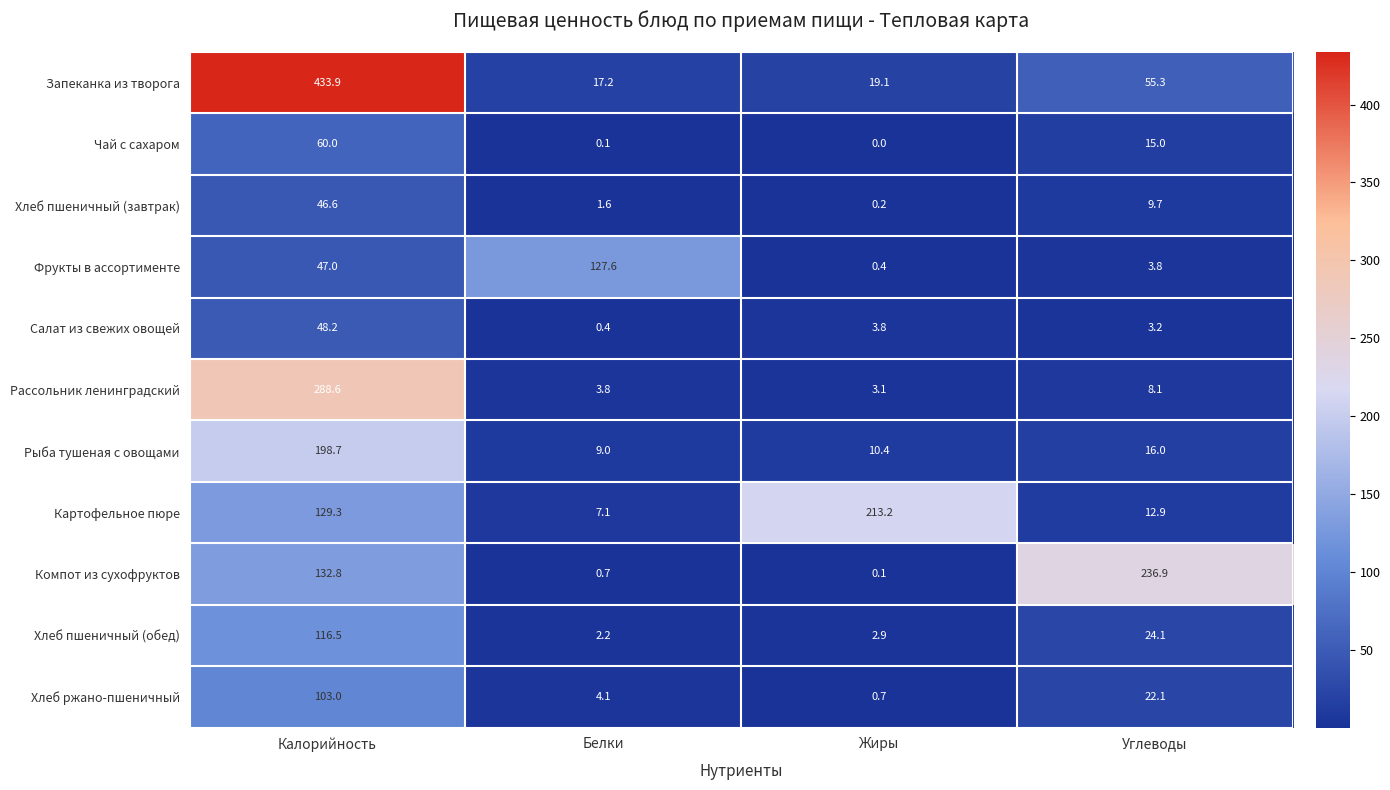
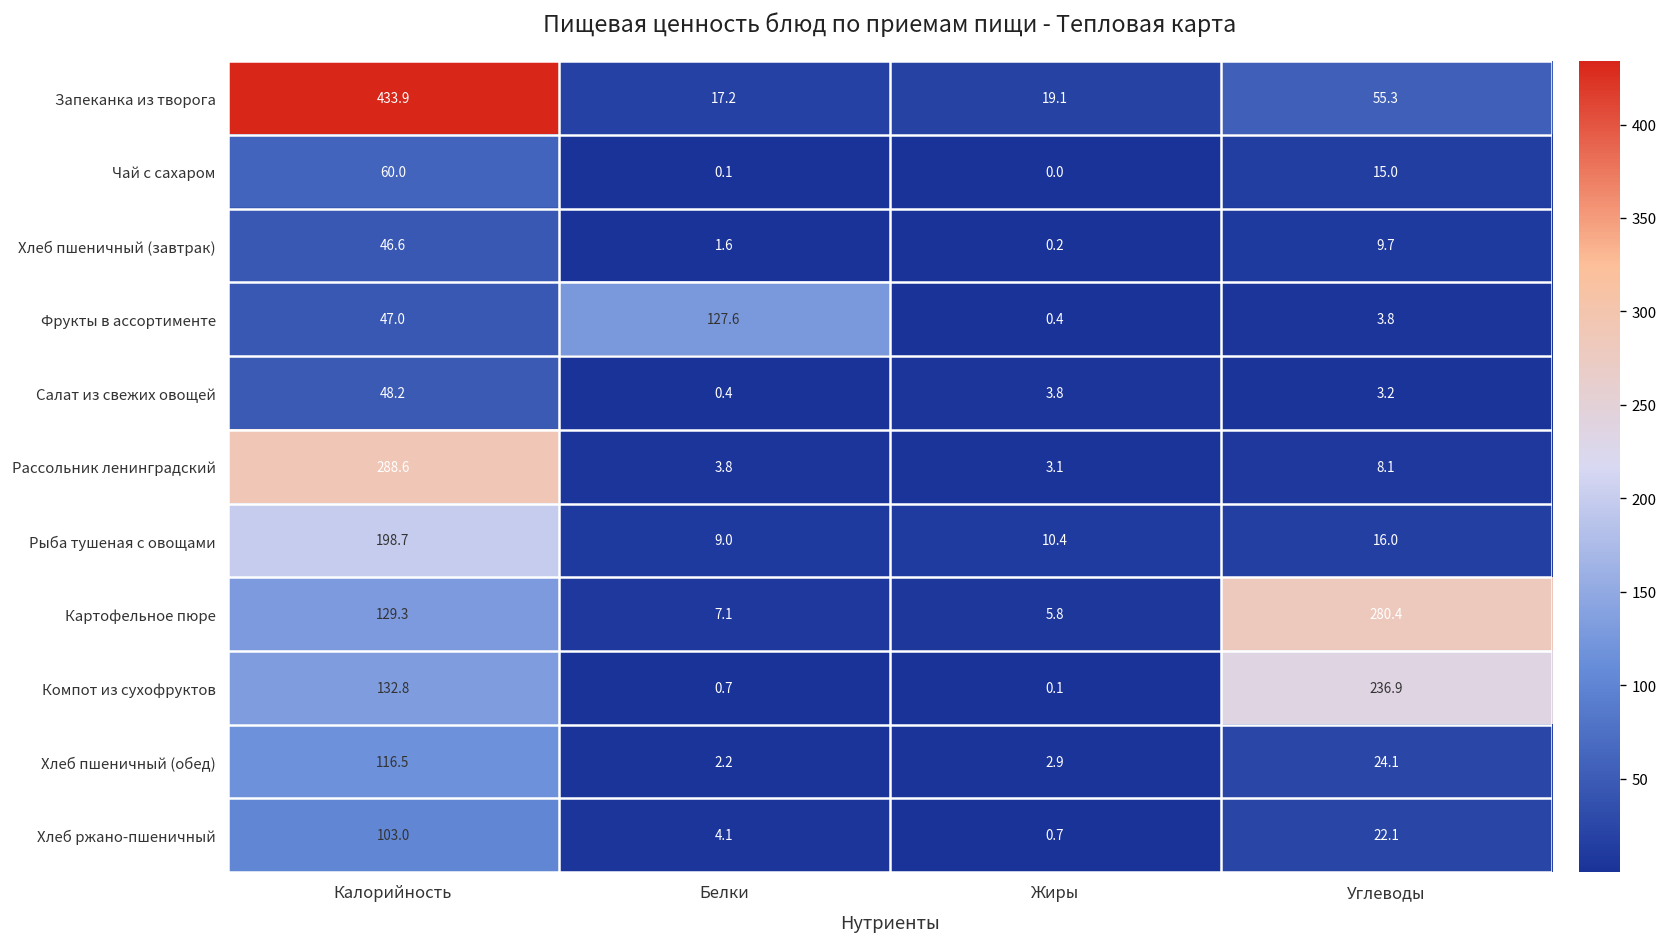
Картофельное пюре, Жиры: 213.2 -> 5.8
Картофельное пюре, Углеводы: 12.9 -> 280.4
